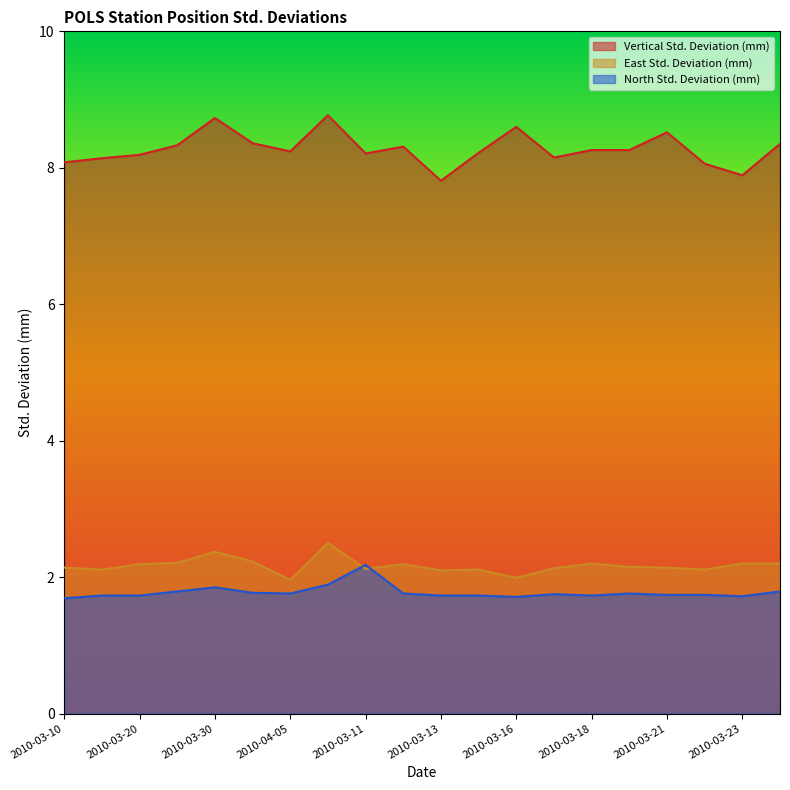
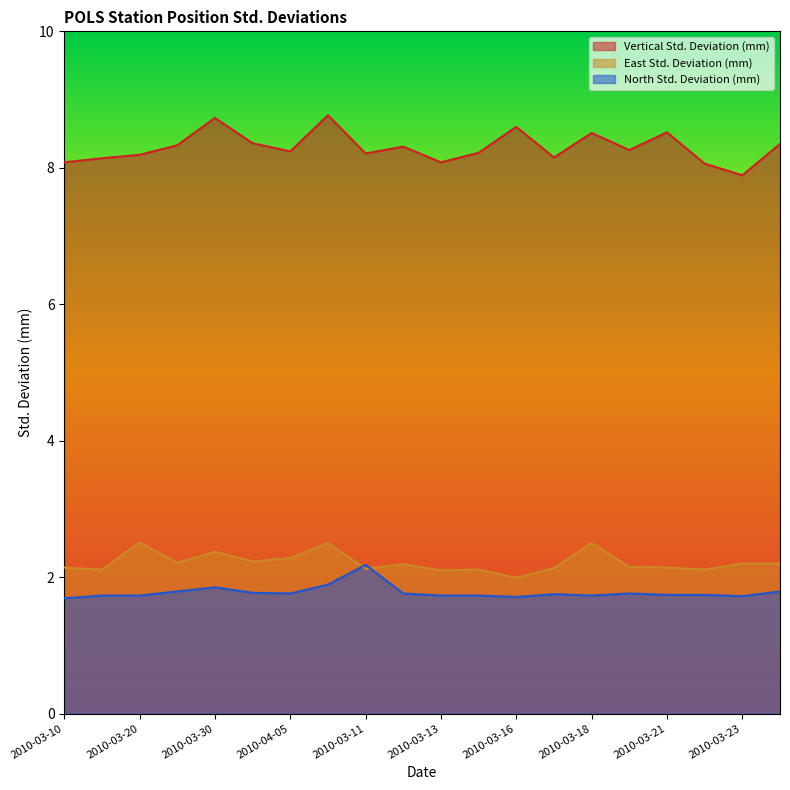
East Std. Deviation (mm), 2010-03-20: 2.2 -> 2.5
East Std. Deviation (mm), 2010-04-05: 2.0 -> 2.3
Vertical Std. Deviation (mm), 2010-03-13: 7.8 -> 8.1
Vertical Std. Deviation (mm), 2010-03-18: 8.3 -> 8.5
East Std. Deviation (mm), 2010-03-18: 2.2 -> 2.5
